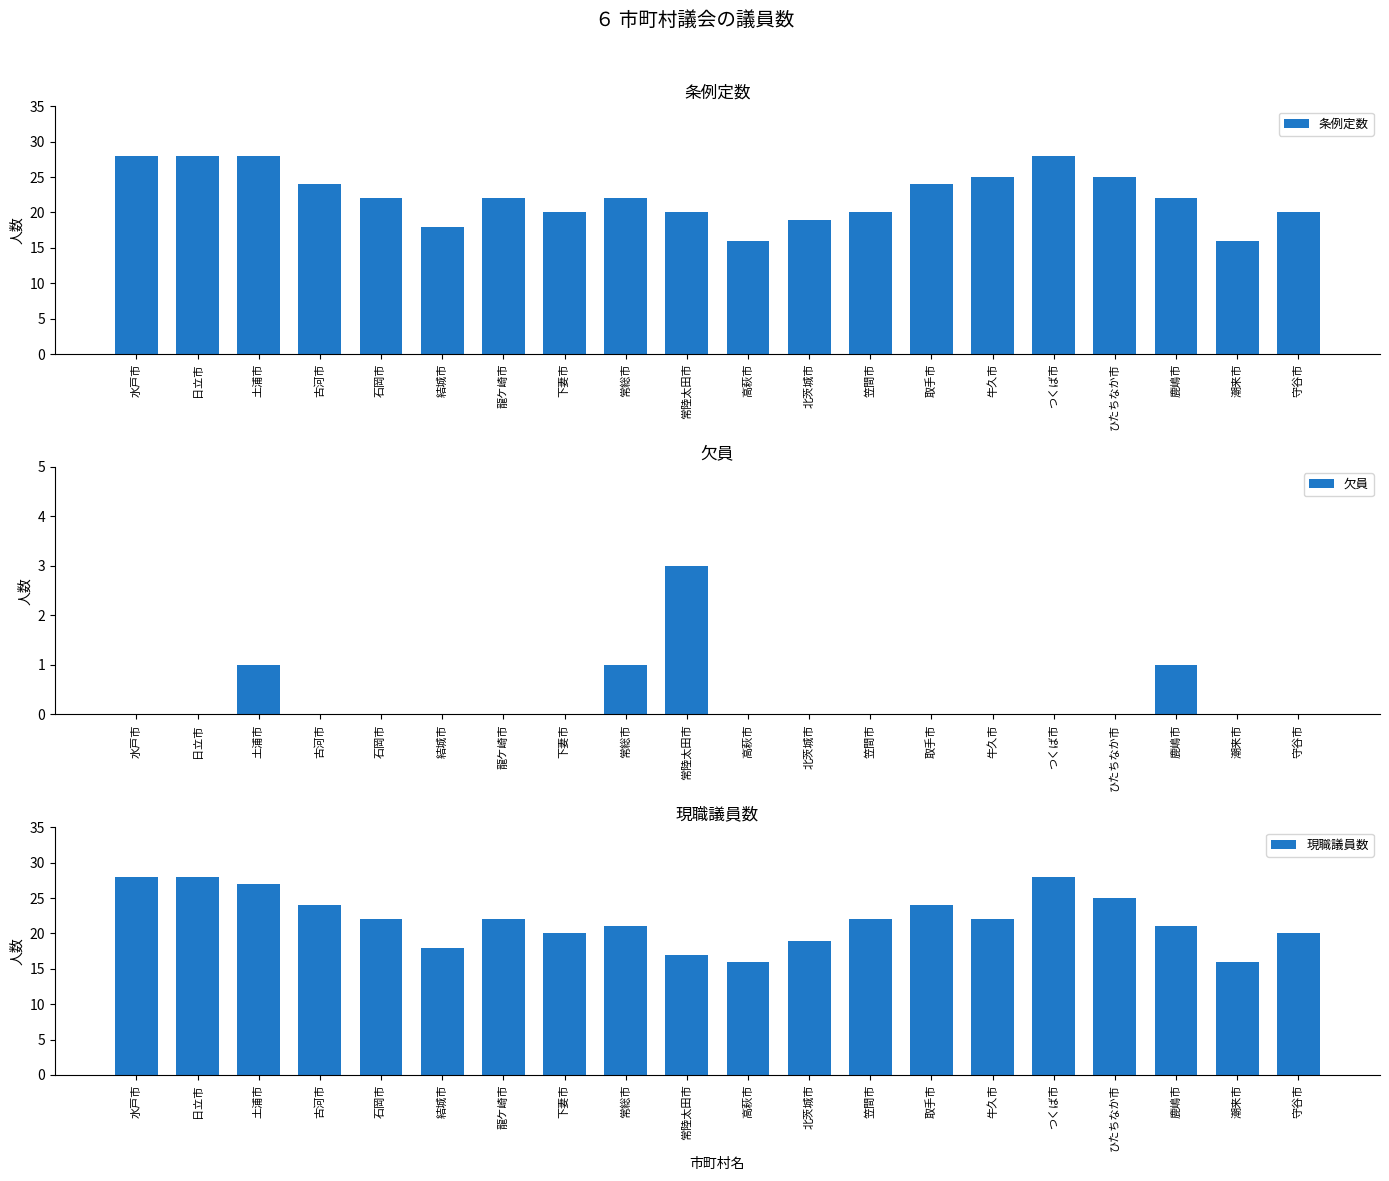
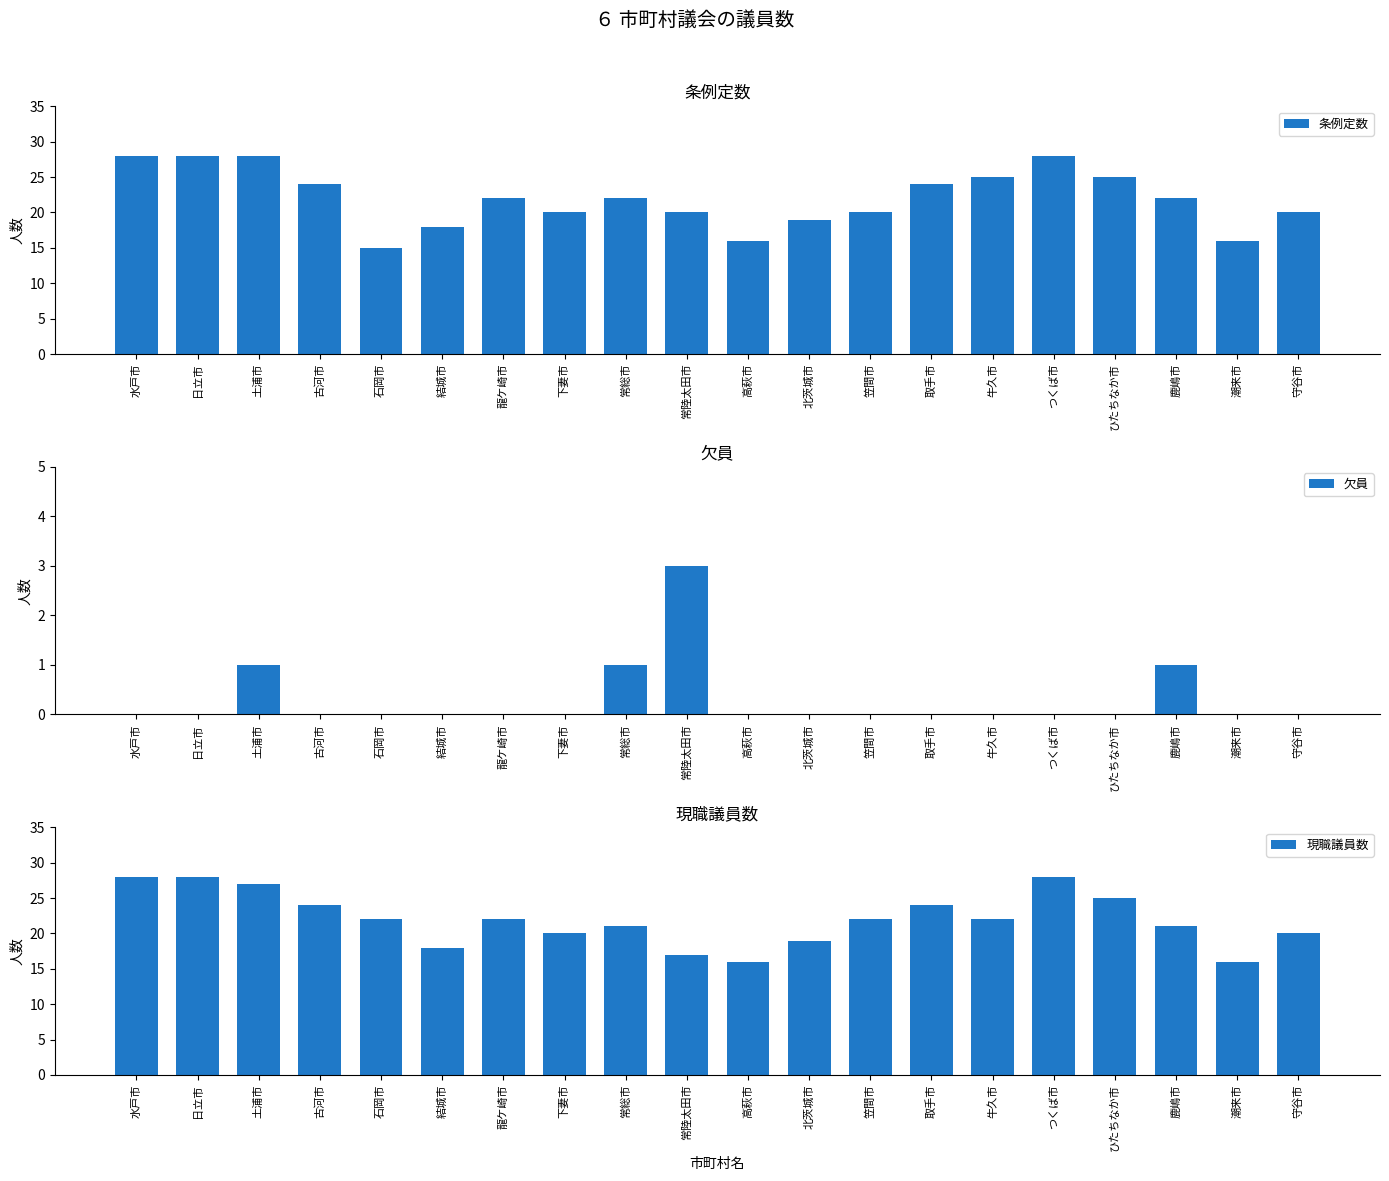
条例定数, 石岡市: 22 -> 15
